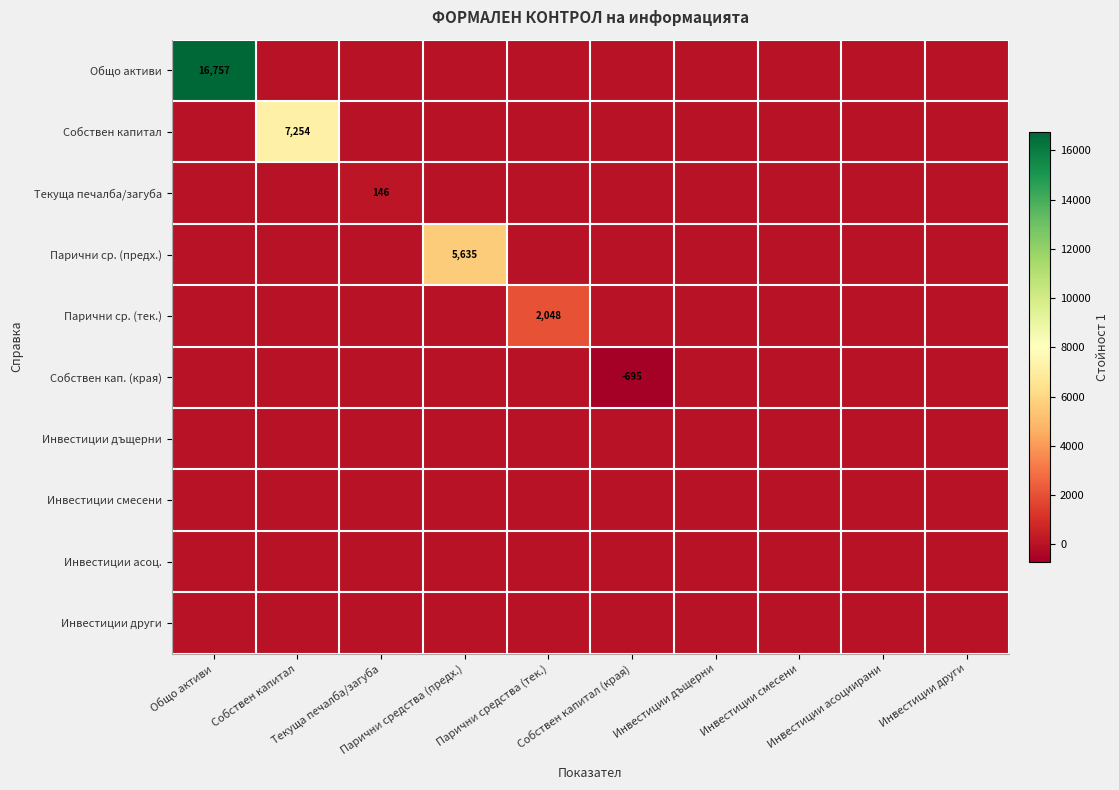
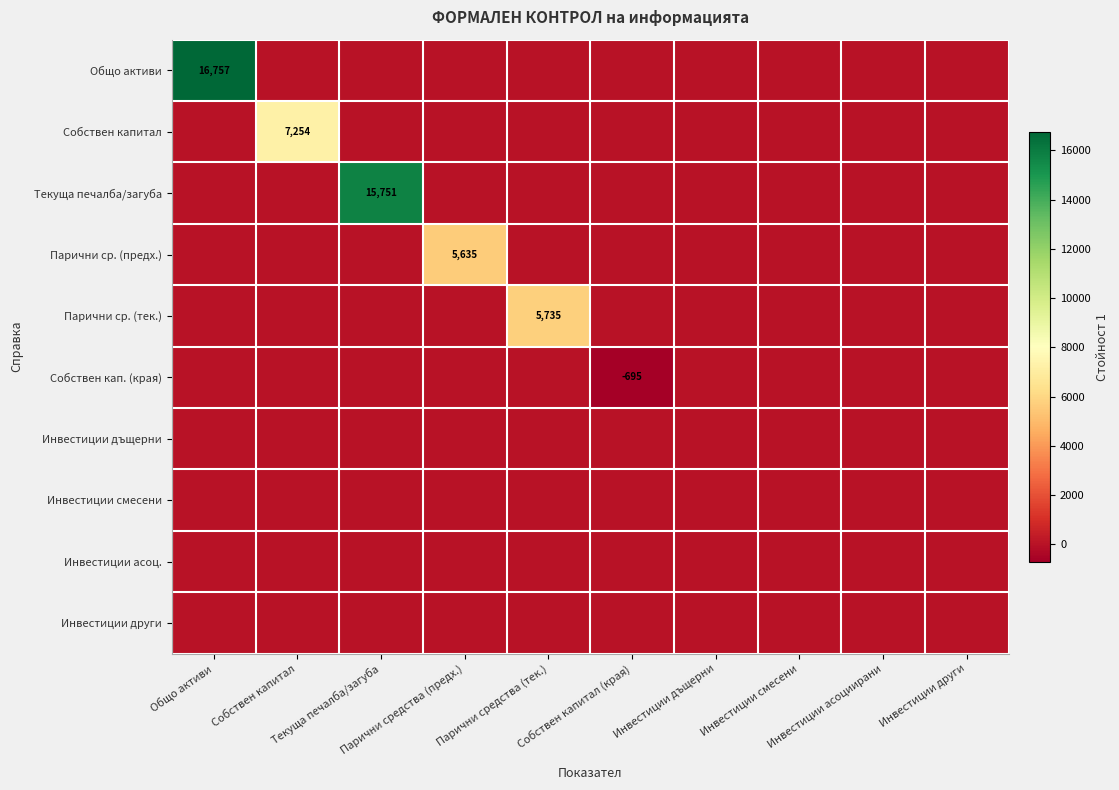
Текуща печалба/загуба, Текуща печалба/загуба: 146 -> 15,751
Парични ср. (тек.), Парични средства (тек.): 2,048 -> 5,735
